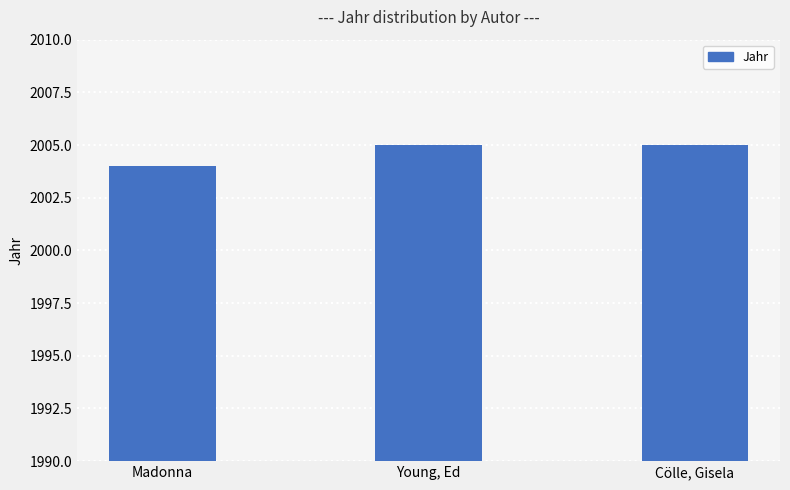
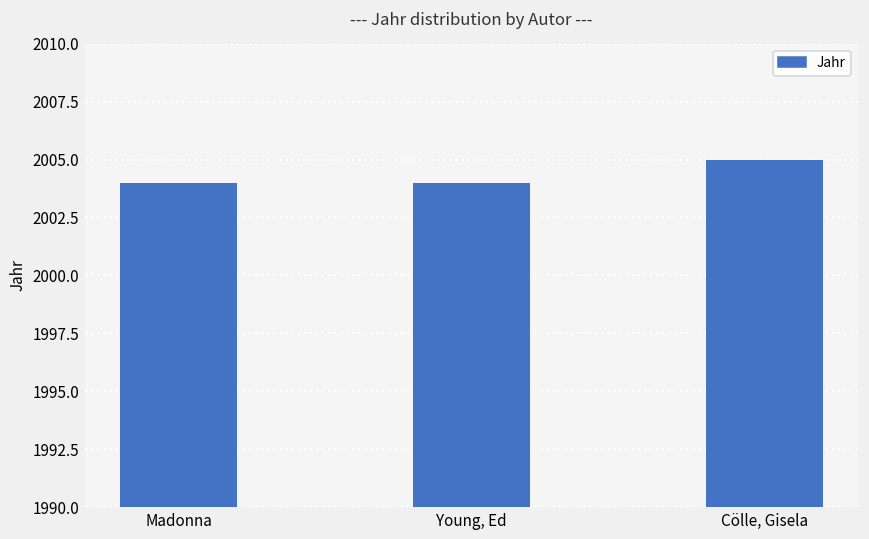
Young, Ed: 2005 -> 2004
